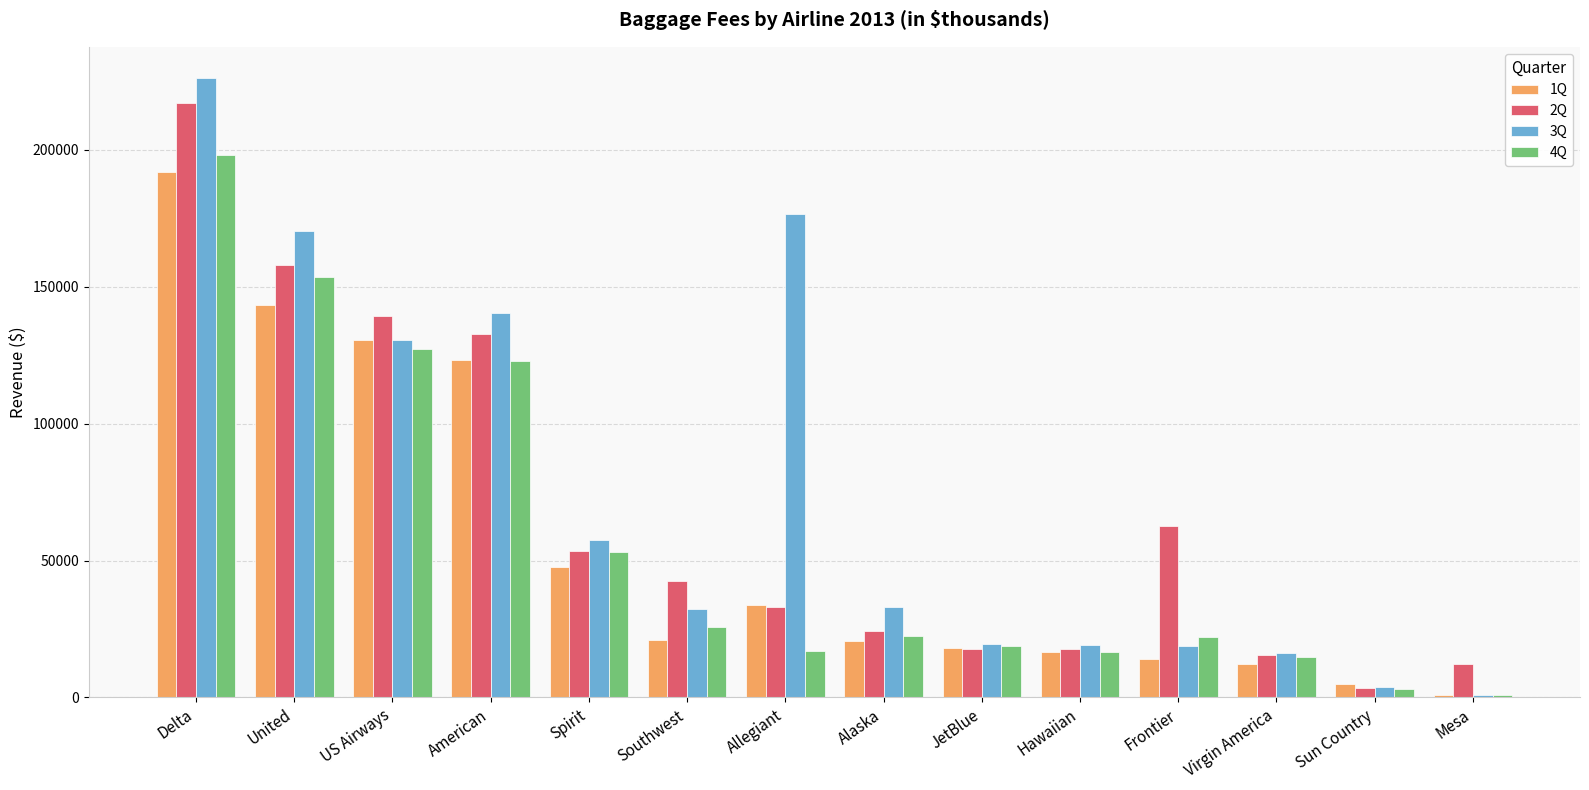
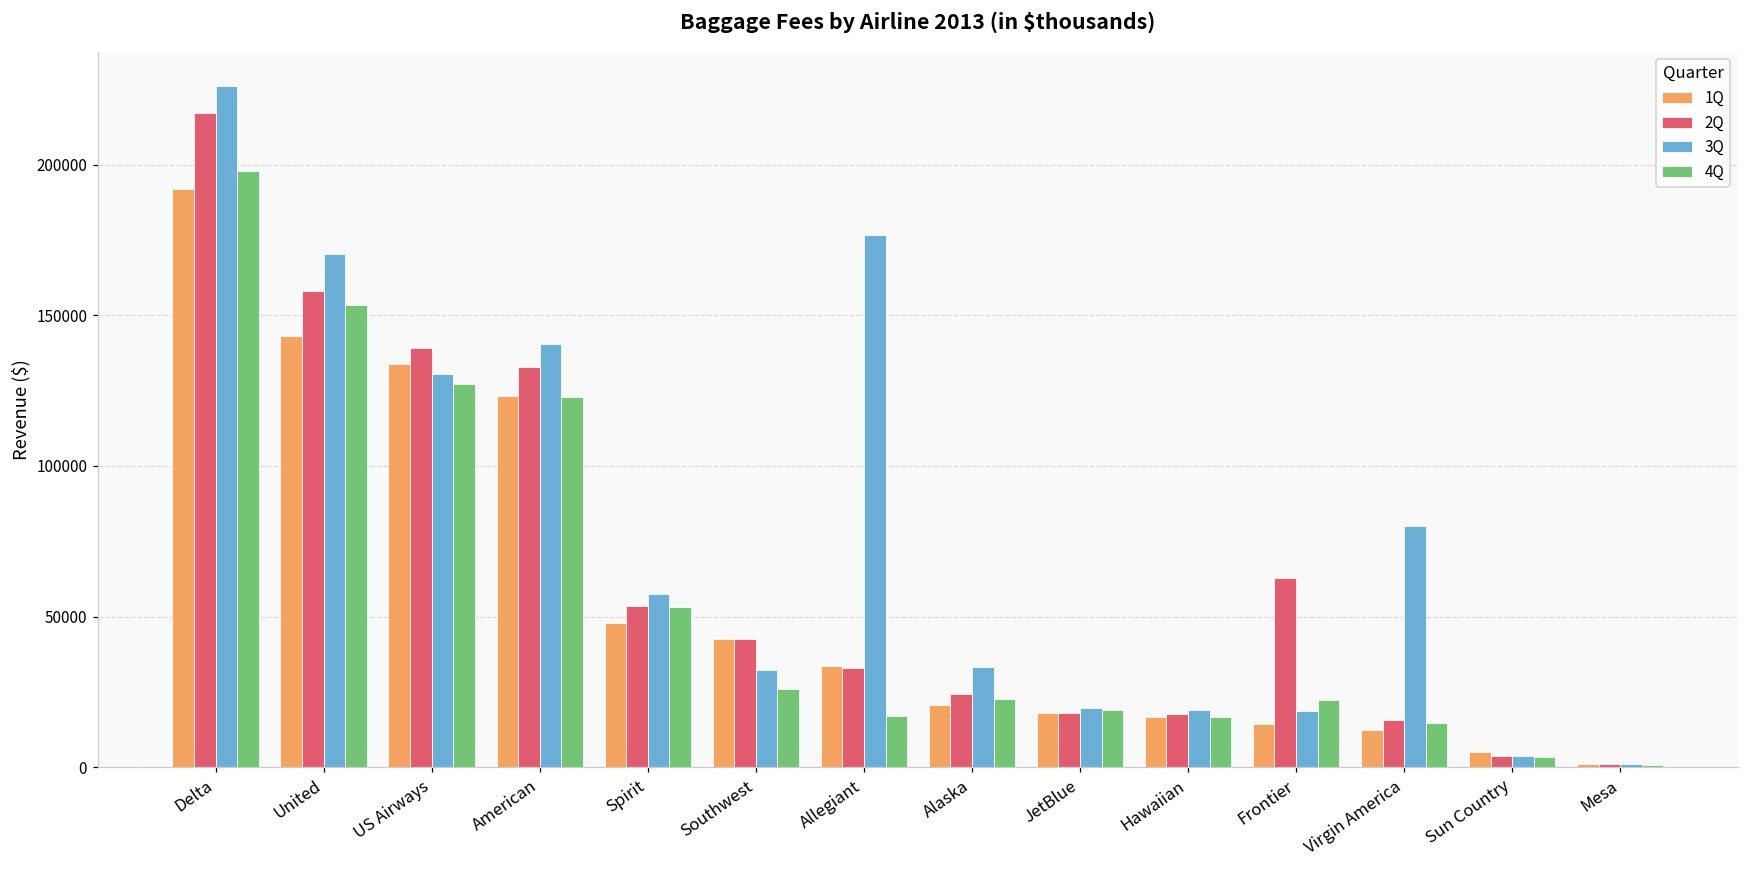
1Q, US Airways: 130000 -> 134000
1Q, Southwest: 21000 -> 43000
3Q, Virgin America: 16000 -> 80000
2Q, Mesa: 12000 -> 1000
